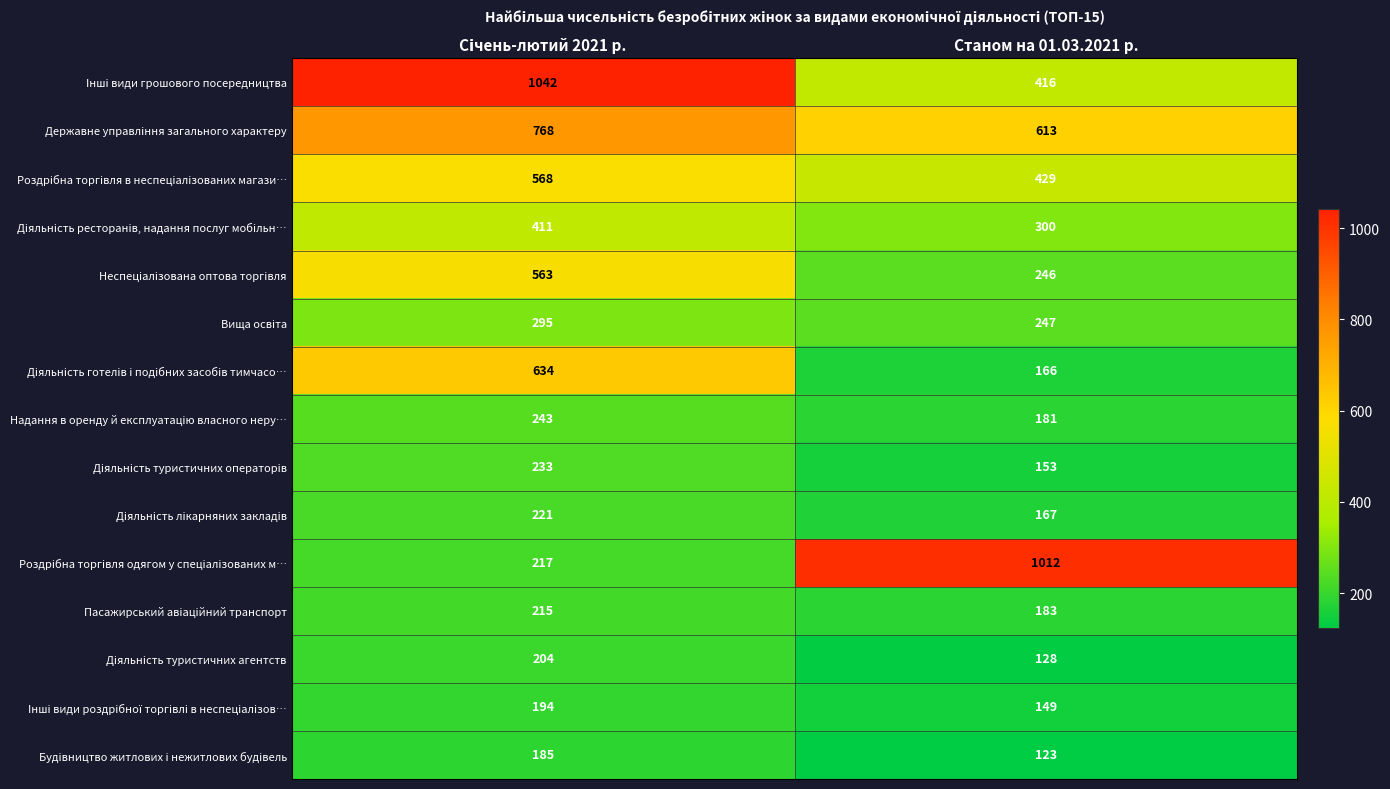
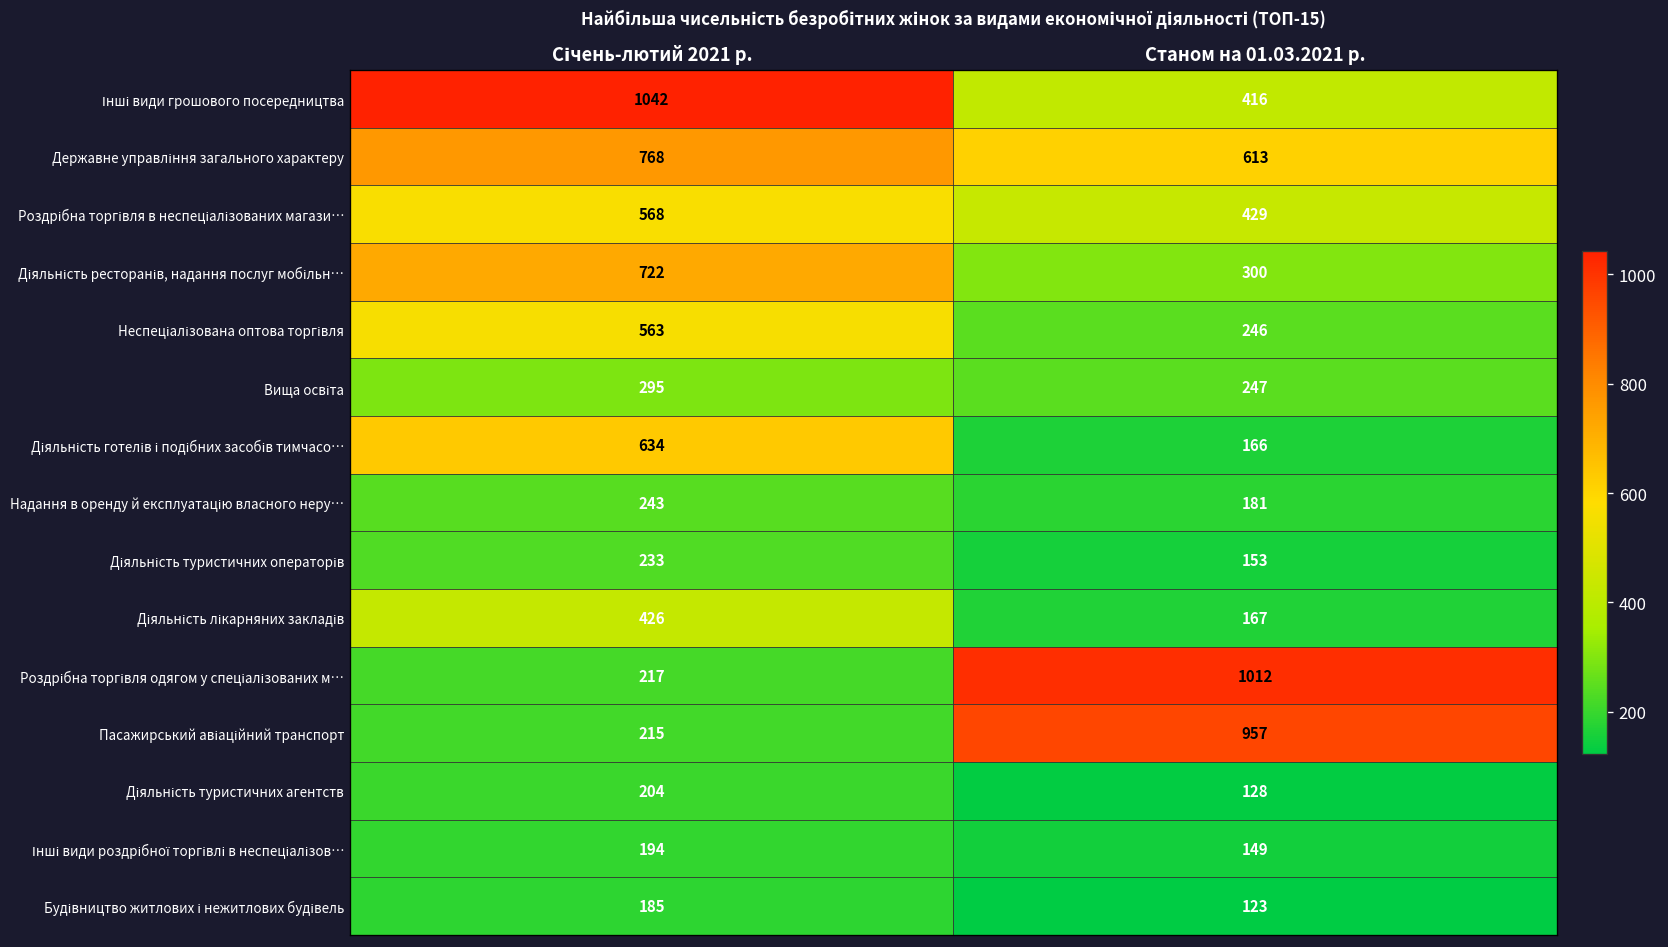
Діяльність ресторанів, надання послуг мобільн…, Січень-лютий 2021 р.: 411 -> 722
Діяльність лікарняних закладів, Січень-лютий 2021 р.: 221 -> 426
Пасажирський авіаційний транспорт, Станом на 01.03.2021 р.: 183 -> 957
